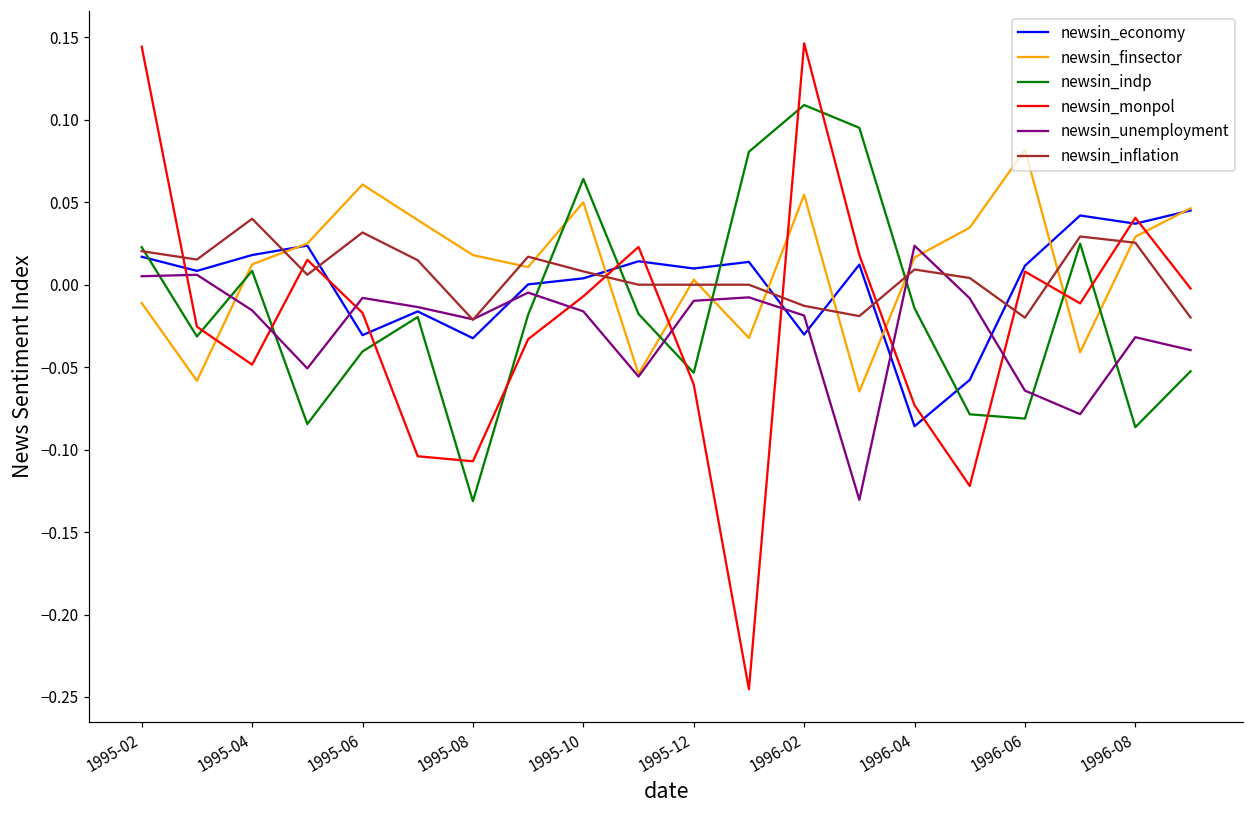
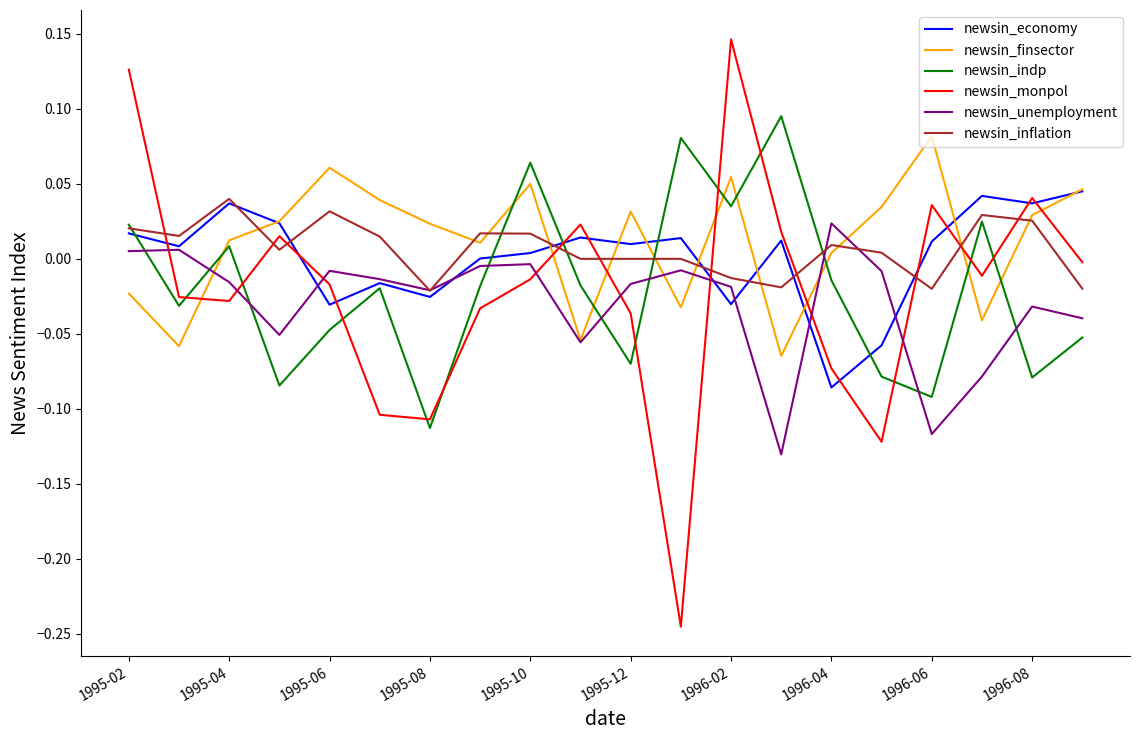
newsin_finsector, 1995-02: -0.011 -> -0.023
newsin_monpol, 1995-02: 0.144 -> 0.126
newsin_economy, 1995-04: 0.018 -> 0.037
newsin_monpol, 1995-04: -0.048 -> -0.028
newsin_indp, 1995-06: -0.040 -> -0.047
newsin_economy, 1995-08: -0.032 -> -0.025
newsin_finsector, 1995-08: 0.018 -> 0.023
newsin_indp, 1995-08: -0.131 -> -0.113
newsin_monpol, 1995-10: -0.007 -> -0.014
newsin_unemployment, 1995-10: -0.016 -> -0.004
newsin_inflation, 1995-10: 0.008 -> 0.017
newsin_finsector, 1995-12: 0.003 -> 0.031
newsin_indp, 1995-12: -0.053 -> -0.070
newsin_monpol, 1995-12: -0.060 -> -0.036
newsin_unemployment, 1995-12: -0.010 -> -0.017
newsin_indp, 1996-02: 0.109 -> 0.035
newsin_finsector, 1996-04: 0.017 -> 0.004
newsin_indp, 1996-06: -0.081 -> -0.092
newsin_monpol, 1996-06: 0.008 -> 0.036
newsin_unemployment, 1996-06: -0.064 -> -0.117
newsin_indp, 1996-08: -0.086 -> -0.079
